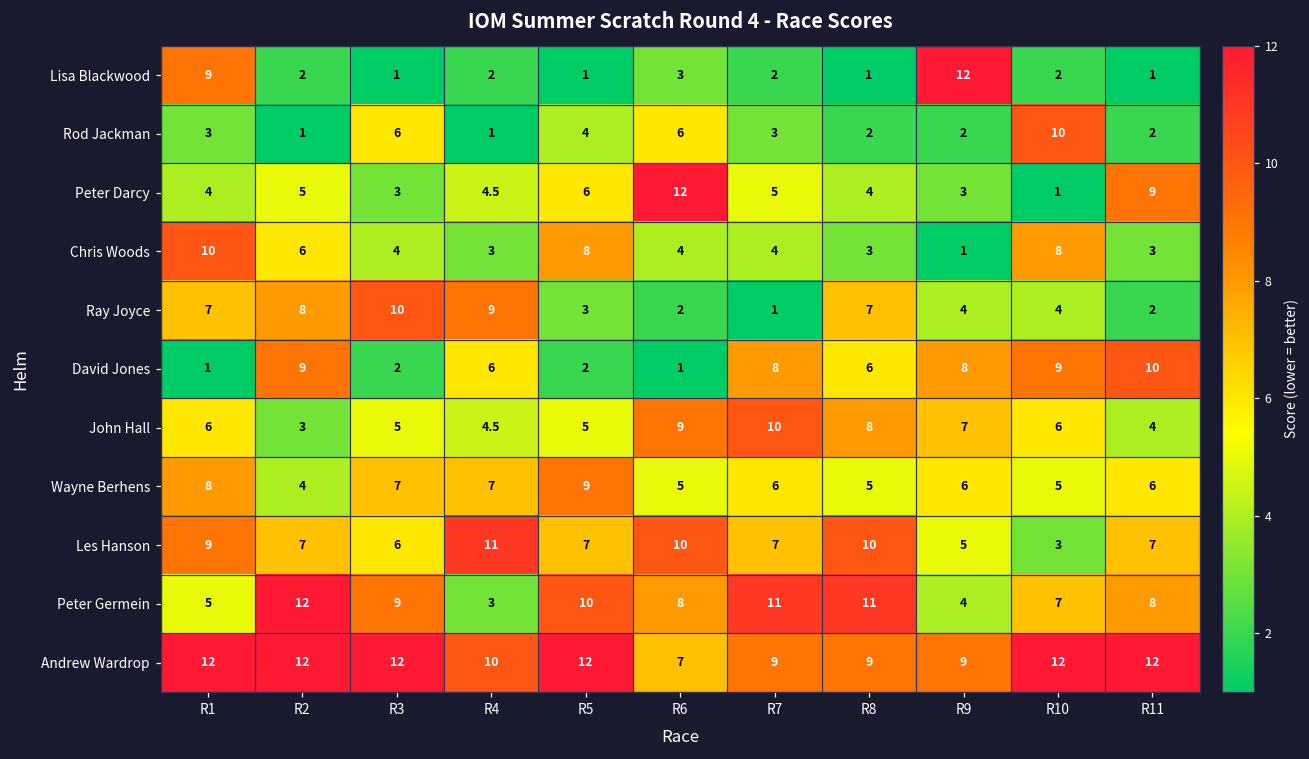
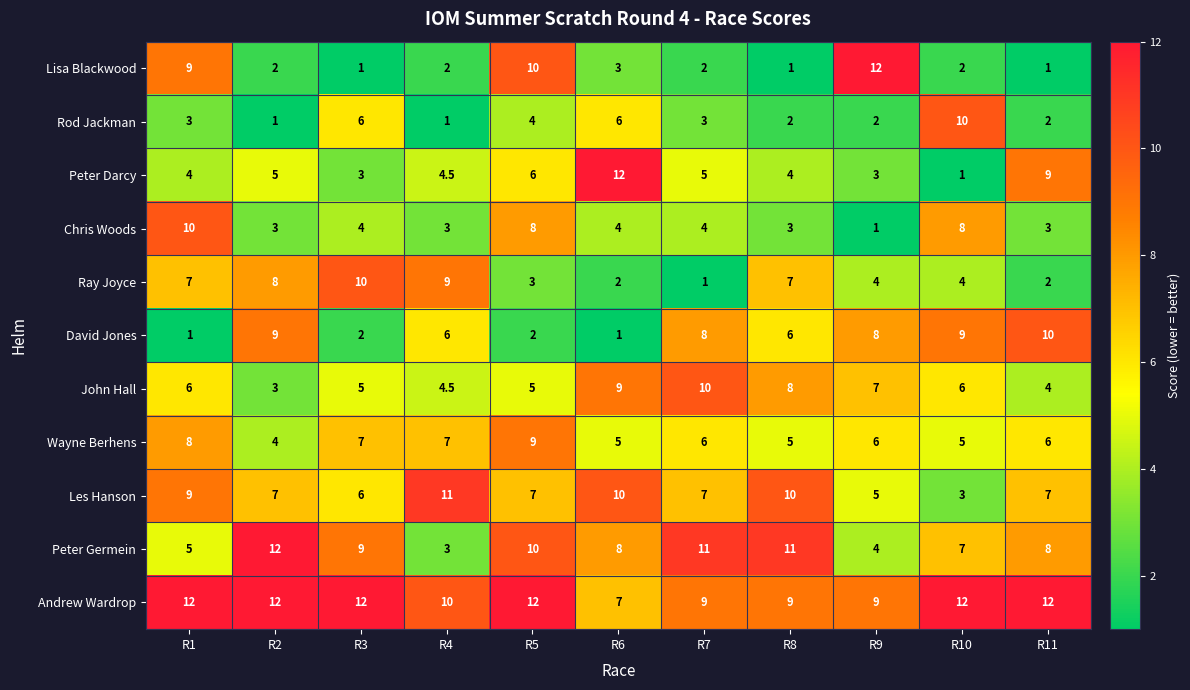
Lisa Blackwood, R5: 1 -> 10
Chris Woods, R2: 6 -> 3
